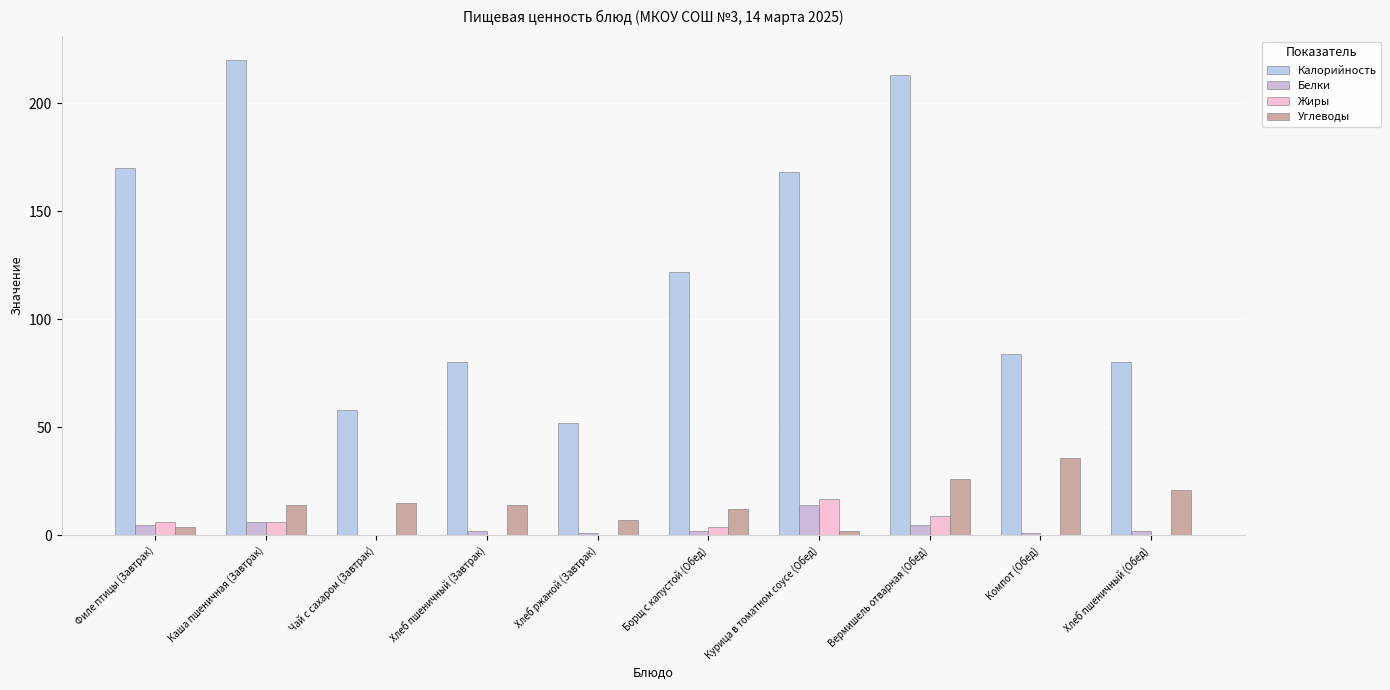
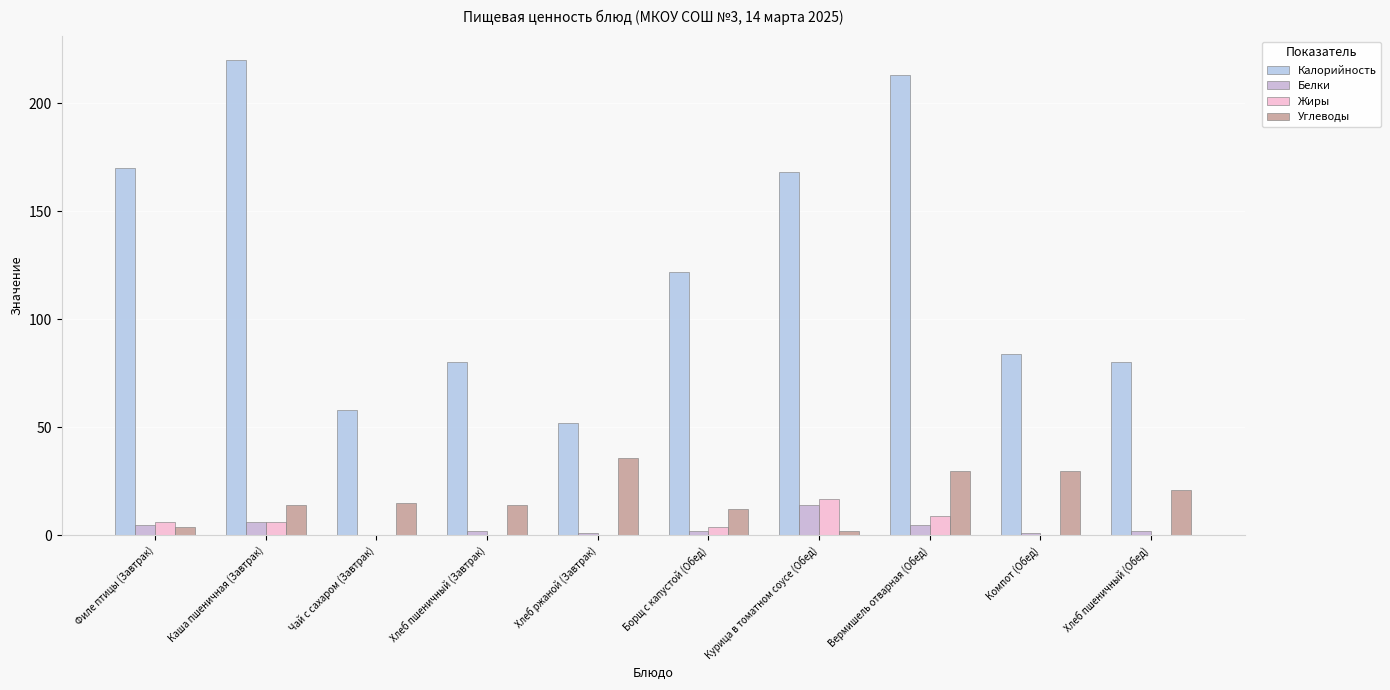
Углеводы, Хлеб ржаной (Завтрак): 7 -> 36
Углеводы, Вермишель отварная (Обед): 26 -> 30
Углеводы, Компот (Обед): 36 -> 30
